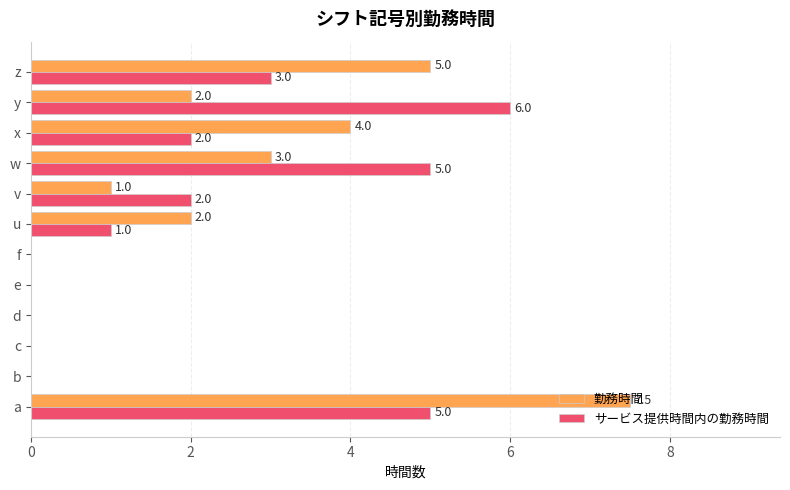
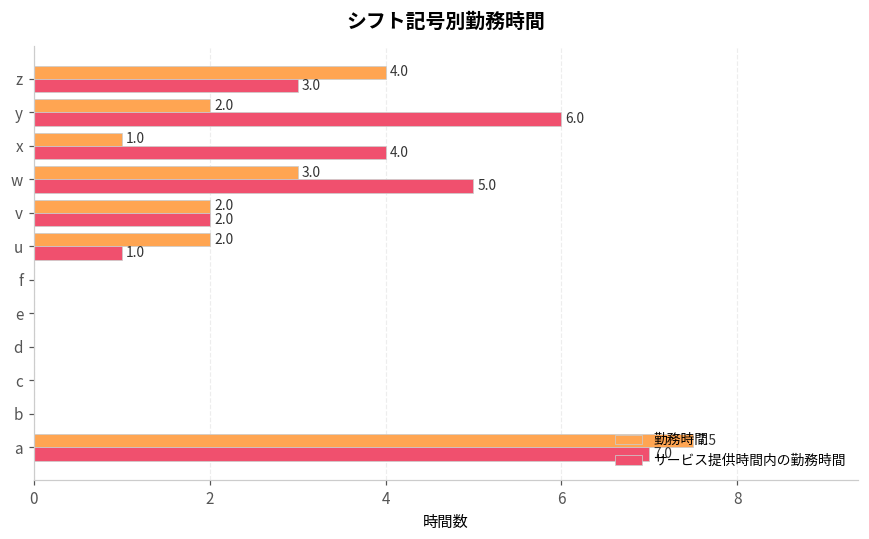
勤務時間, z: 5.0 -> 4.0
勤務時間, x: 4.0 -> 1.0
サービス提供時間内の勤務時間, x: 2.0 -> 4.0
勤務時間, v: 1.0 -> 2.0
サービス提供時間内の勤務時間, a: 5.0 -> 7.0
